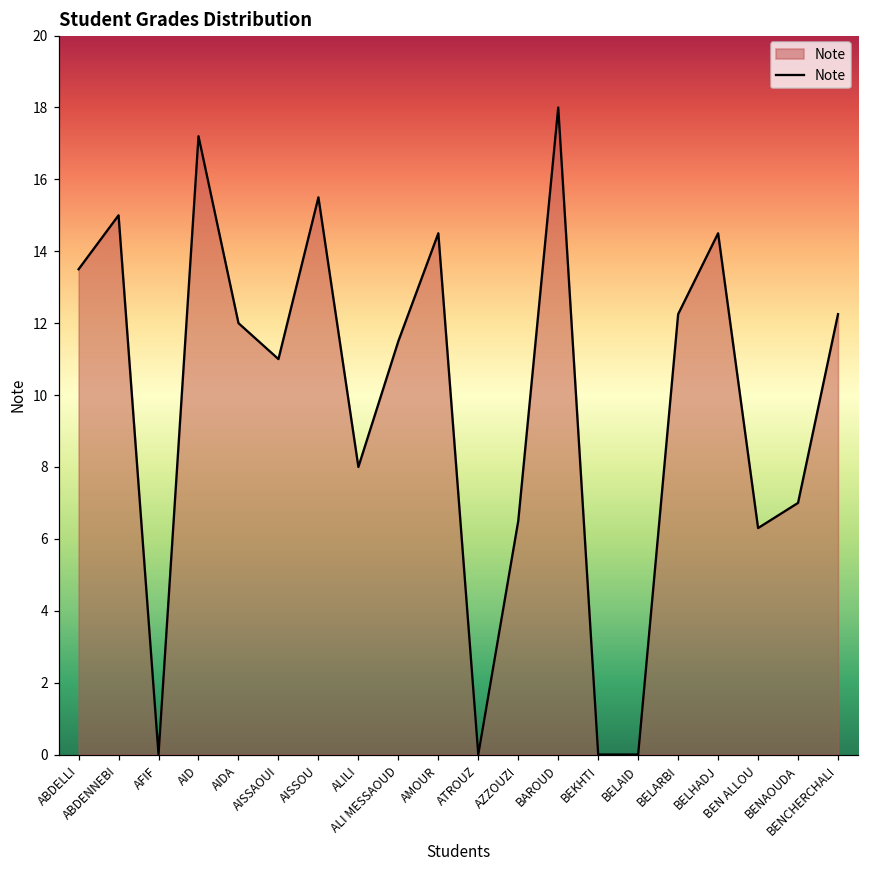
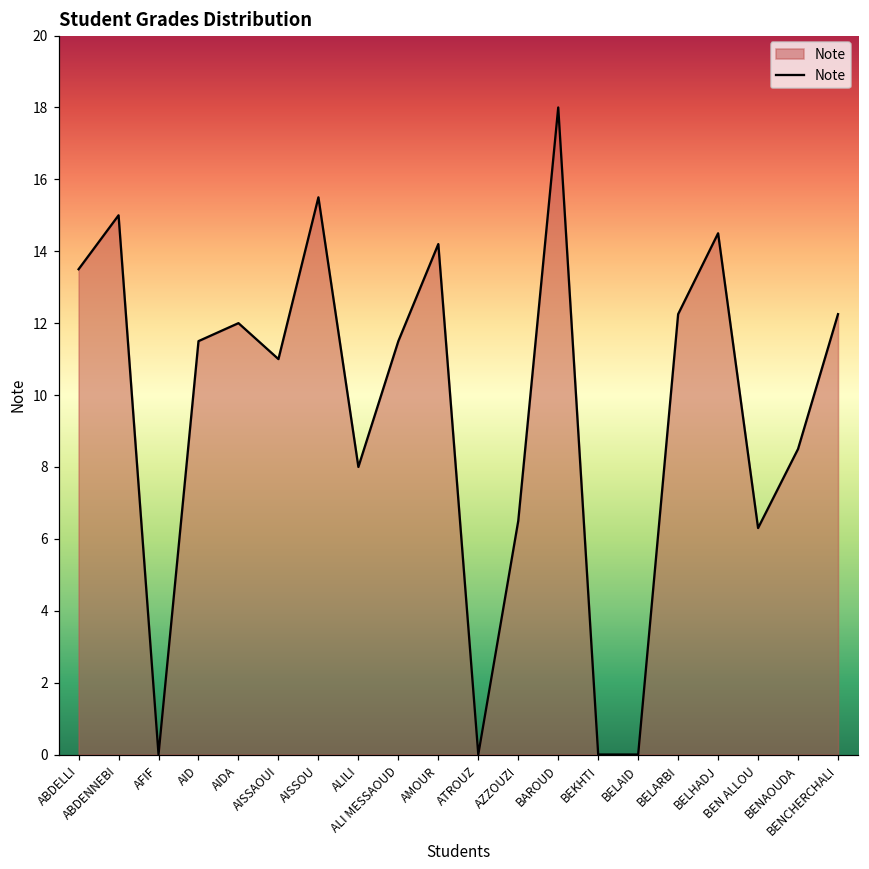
AID: 17.2 -> 11.5
AMOUR: 14.5 -> 14.2
BENAOUDA: 7.0 -> 8.5
